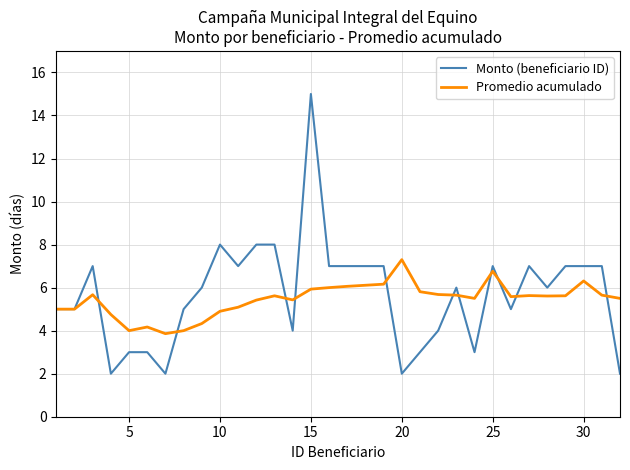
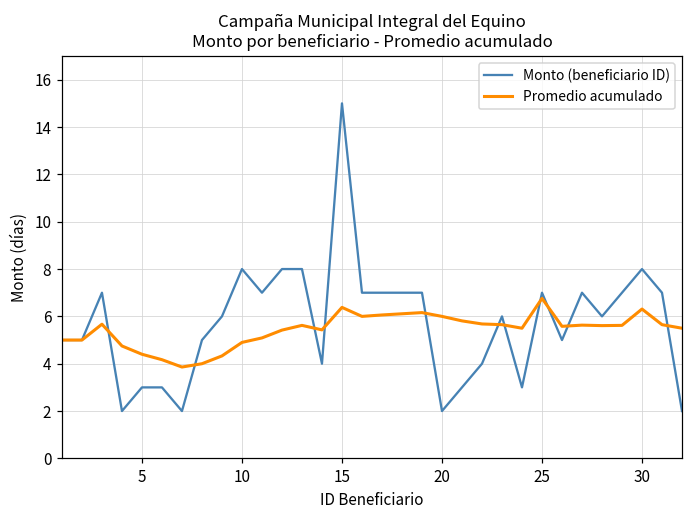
Promedio acumulado, 5: 4.0 -> 4.4
Promedio acumulado, 15: 5.9 -> 6.4
Promedio acumulado, 20: 7.3 -> 6.0
Monto (beneficiario ID), 30: 7 -> 8
